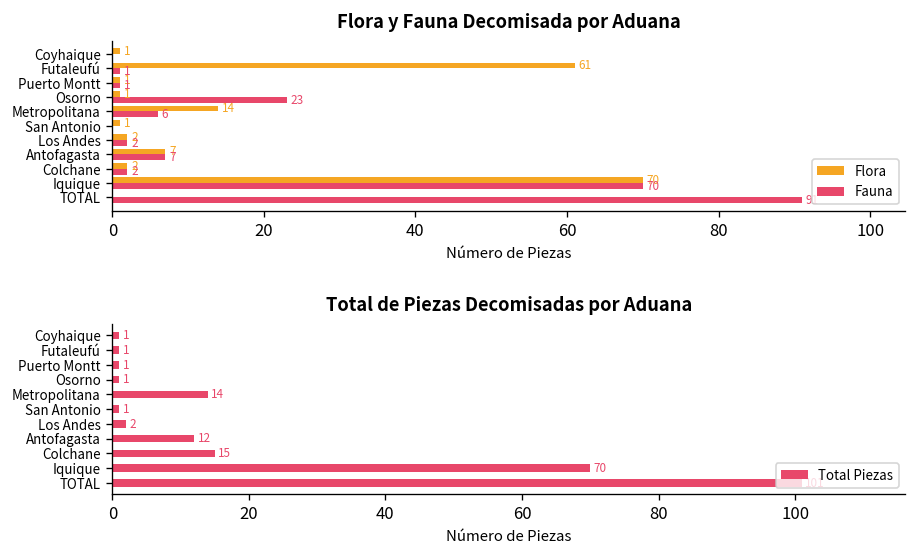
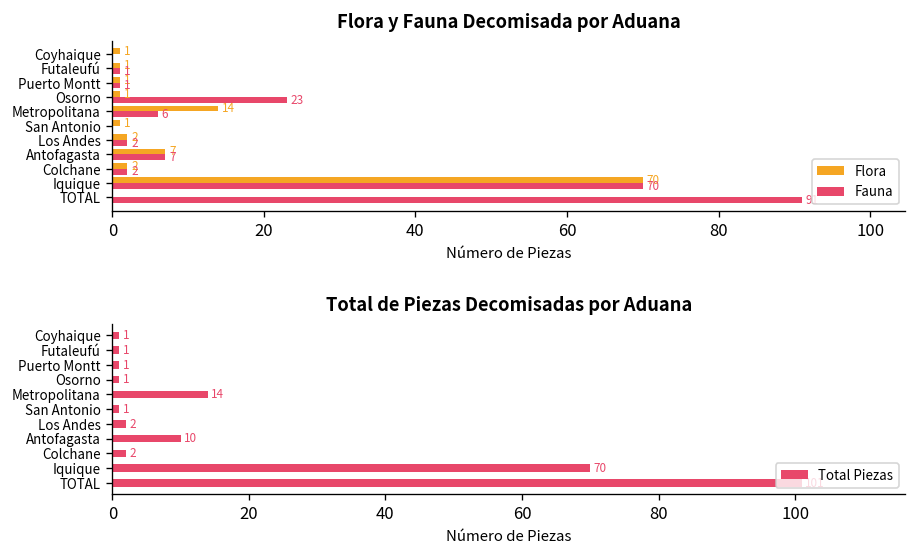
Flora y Fauna Decomisada por Aduana, Flora, Futaleufú: 61 -> 1
Total de Piezas Decomisadas por Aduana, Antofagasta: 12 -> 10
Total de Piezas Decomisadas por Aduana, Colchane: 15 -> 2
